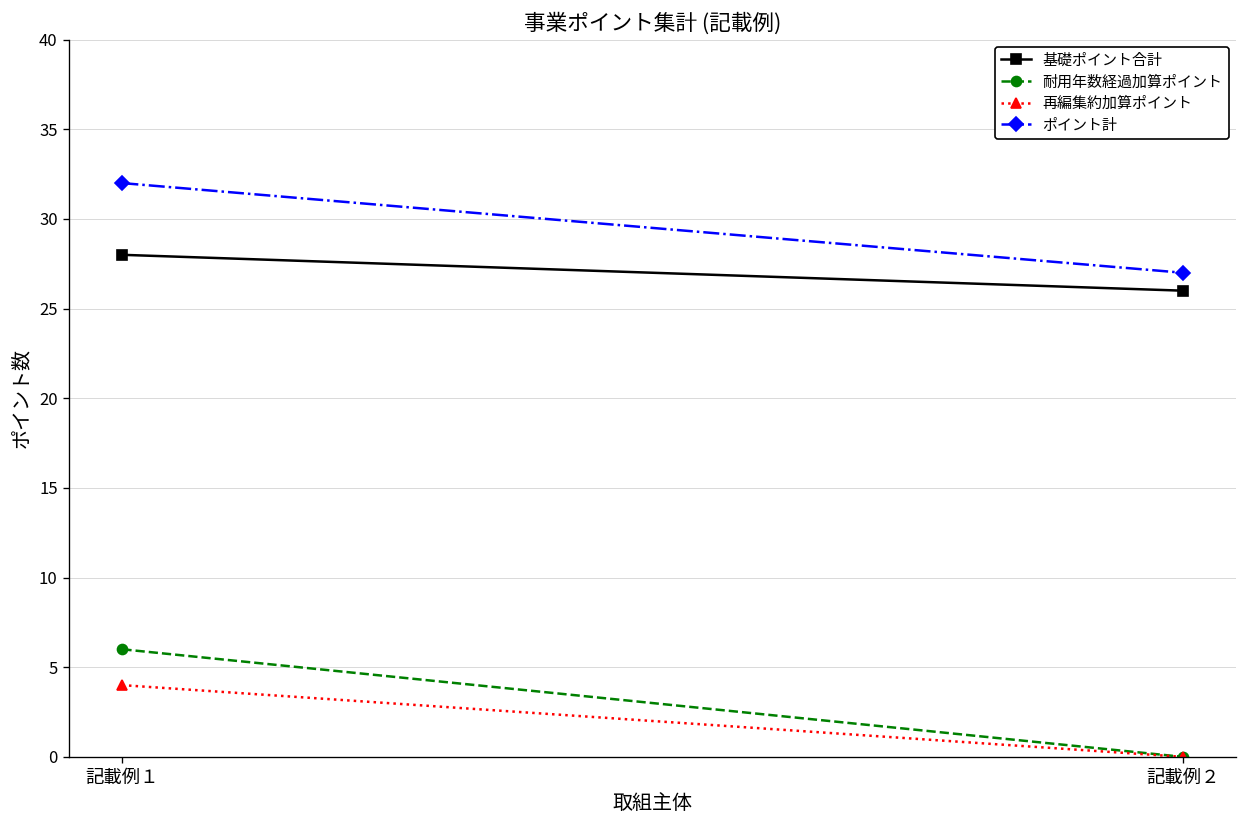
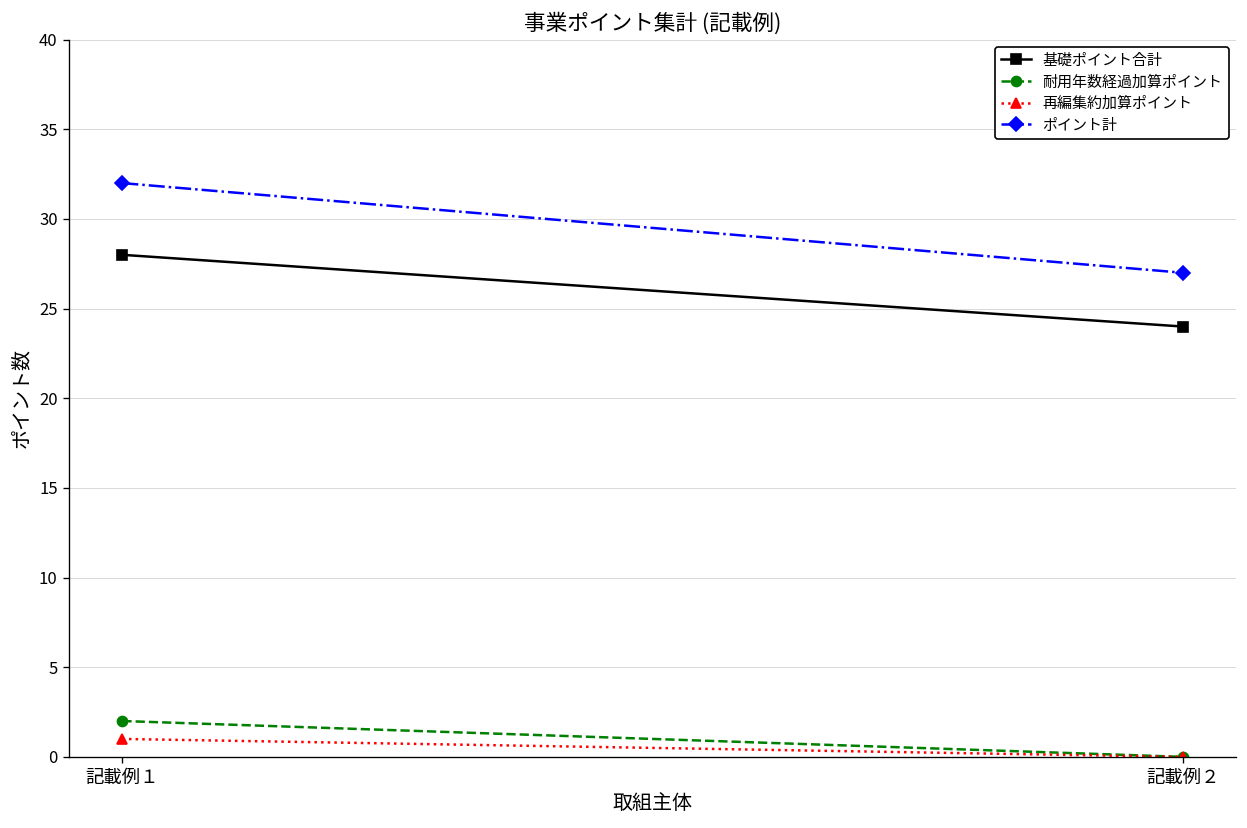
耐用年数経過加算ポイント, 記載例１: 6 -> 2
再編集約加算ポイント, 記載例１: 4 -> 1
基礎ポイント合計, 記載例２: 26 -> 24
